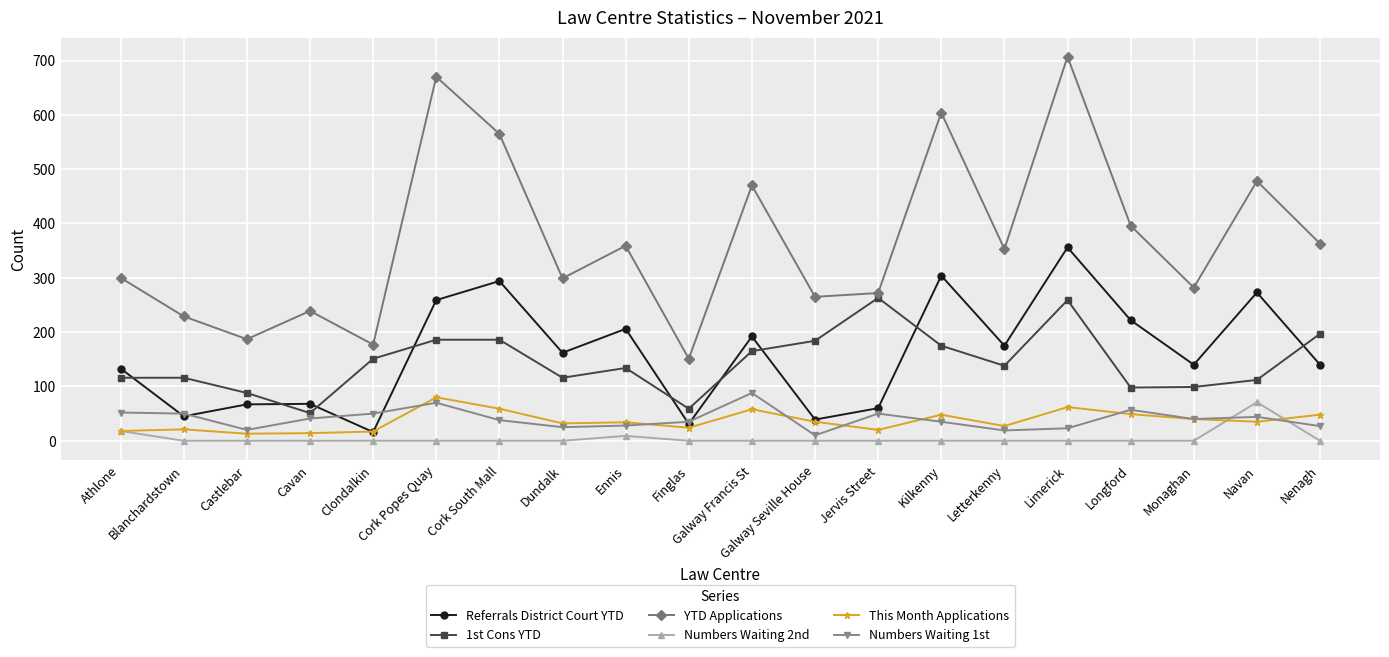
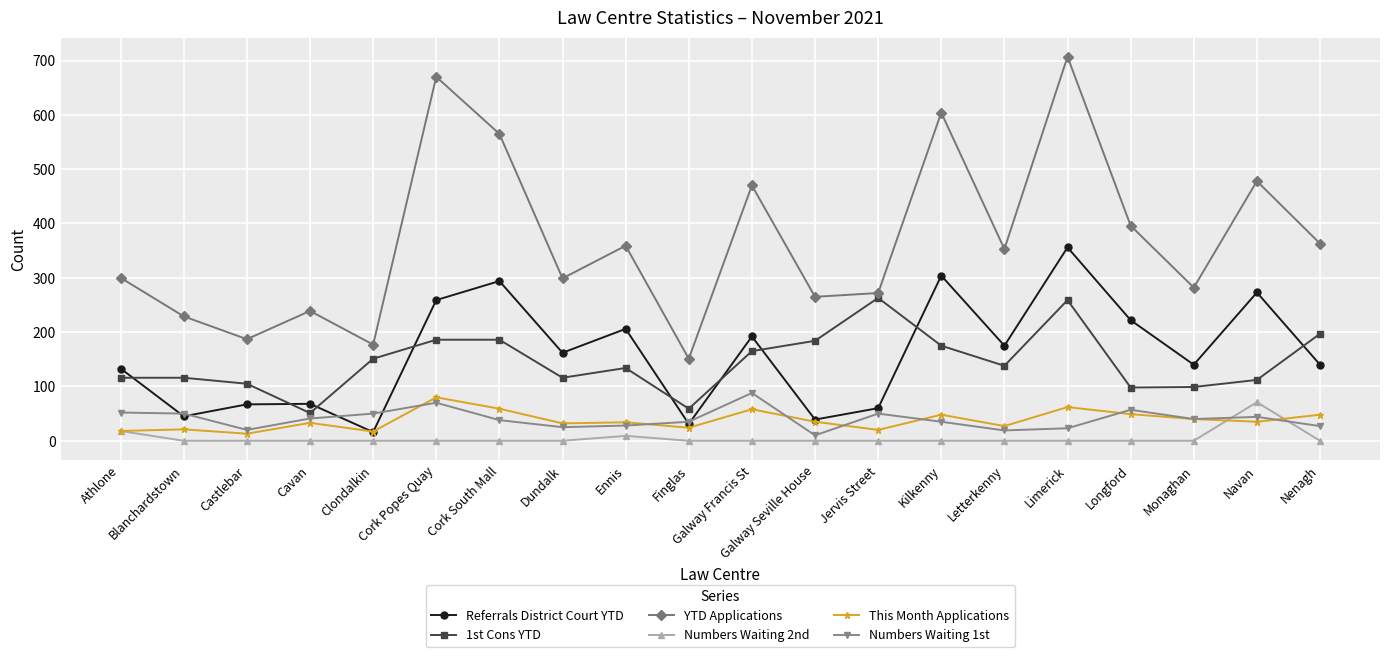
1st Cons YTD, Castlebar: 90 -> 110
This Month Applications, Cavan: 10 -> 30
